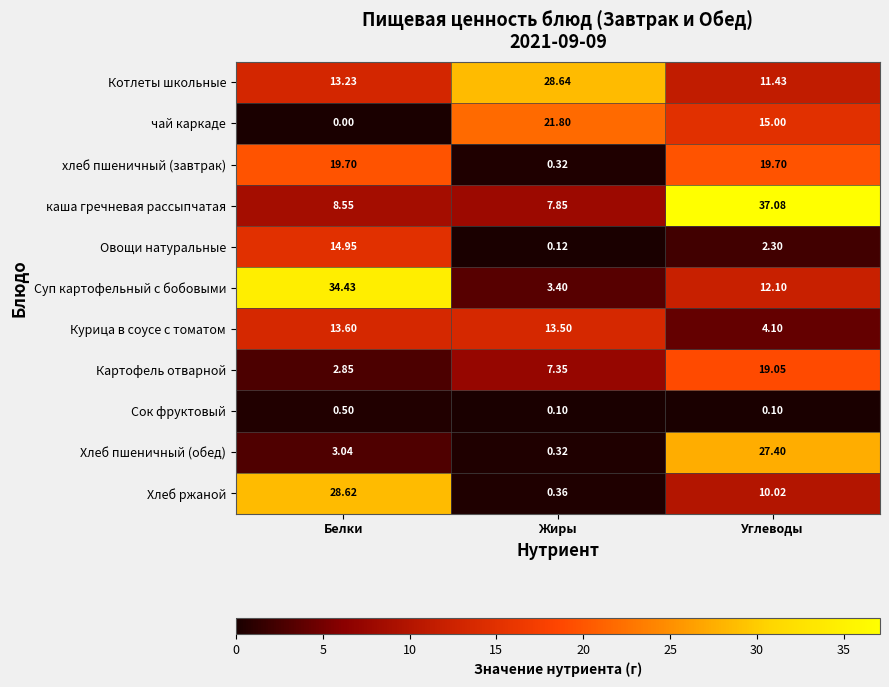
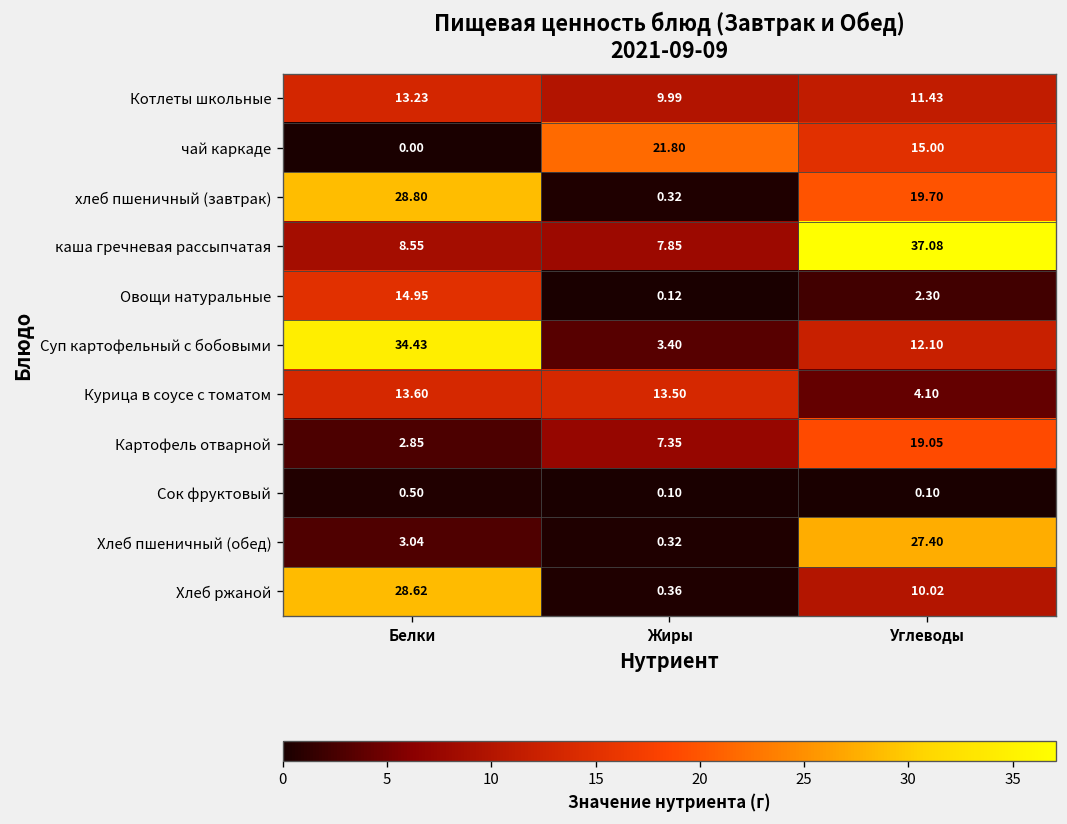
Котлеты школьные, Жиры: 28.64 -> 9.99
хлеб пшеничный (завтрак), Белки: 19.70 -> 28.80
